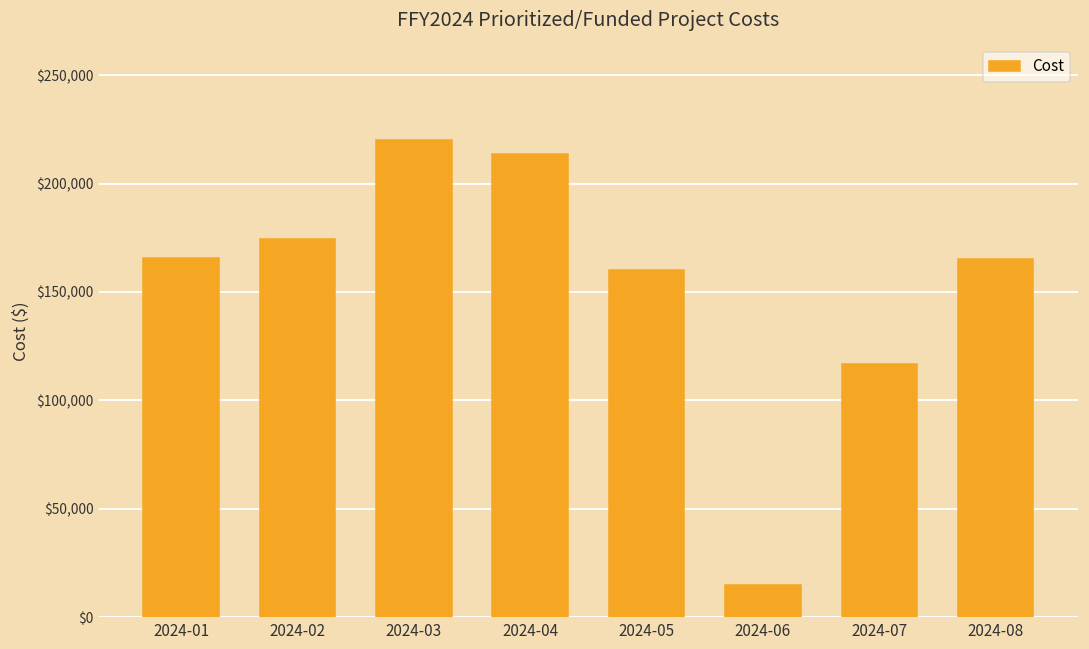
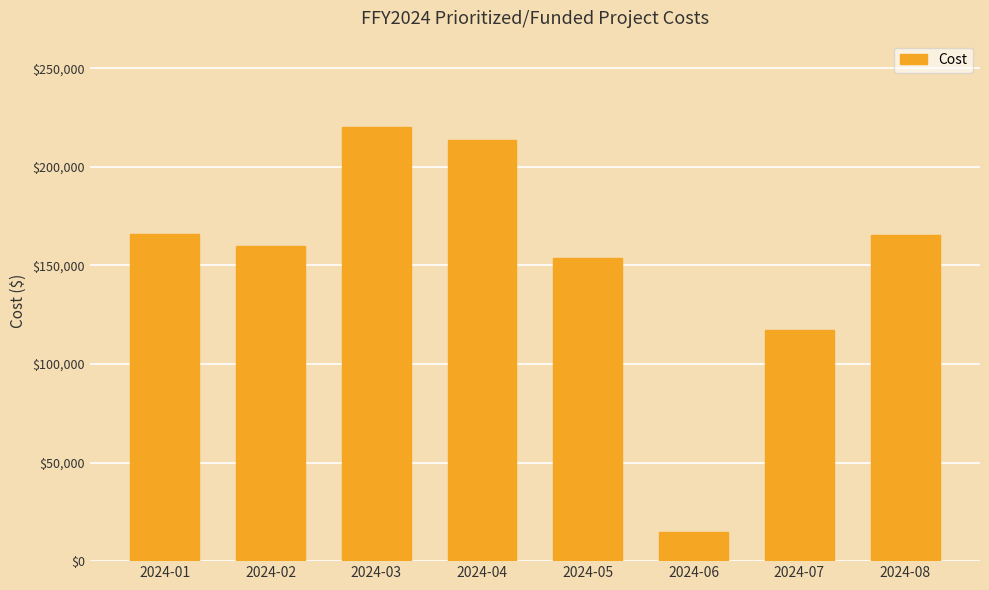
2024-02: $175,000 -> $160,000
2024-05: $160,000 -> $154,000
